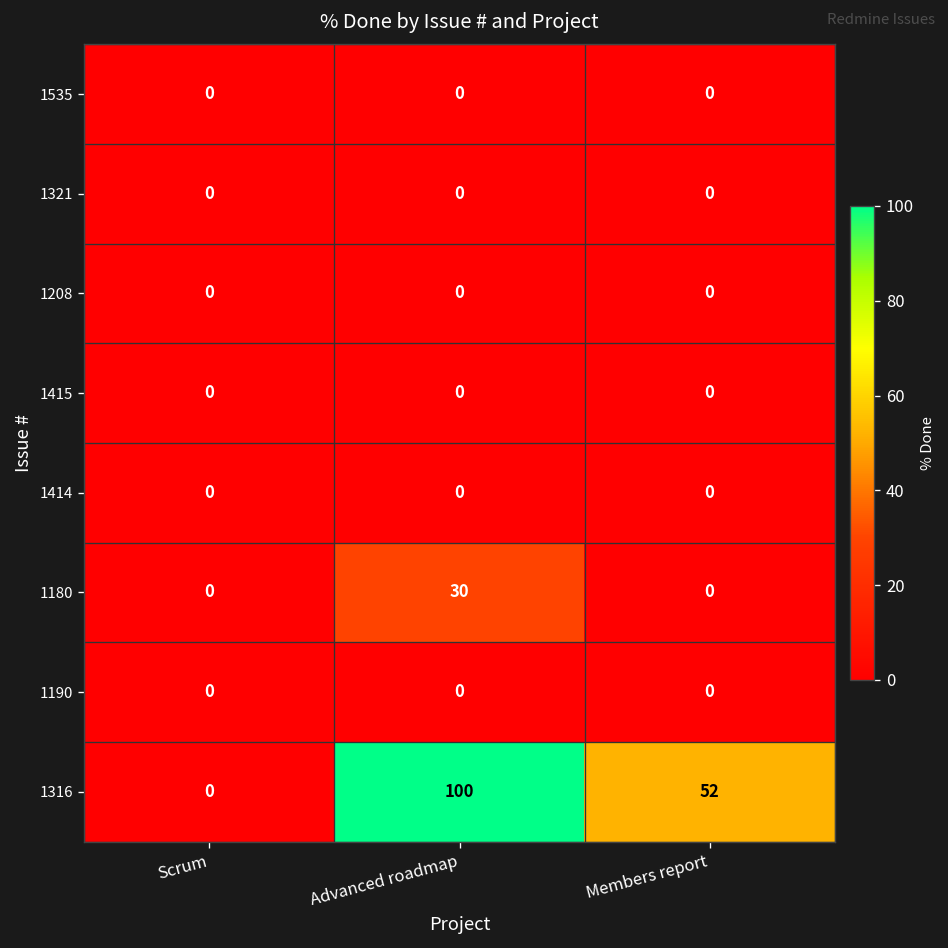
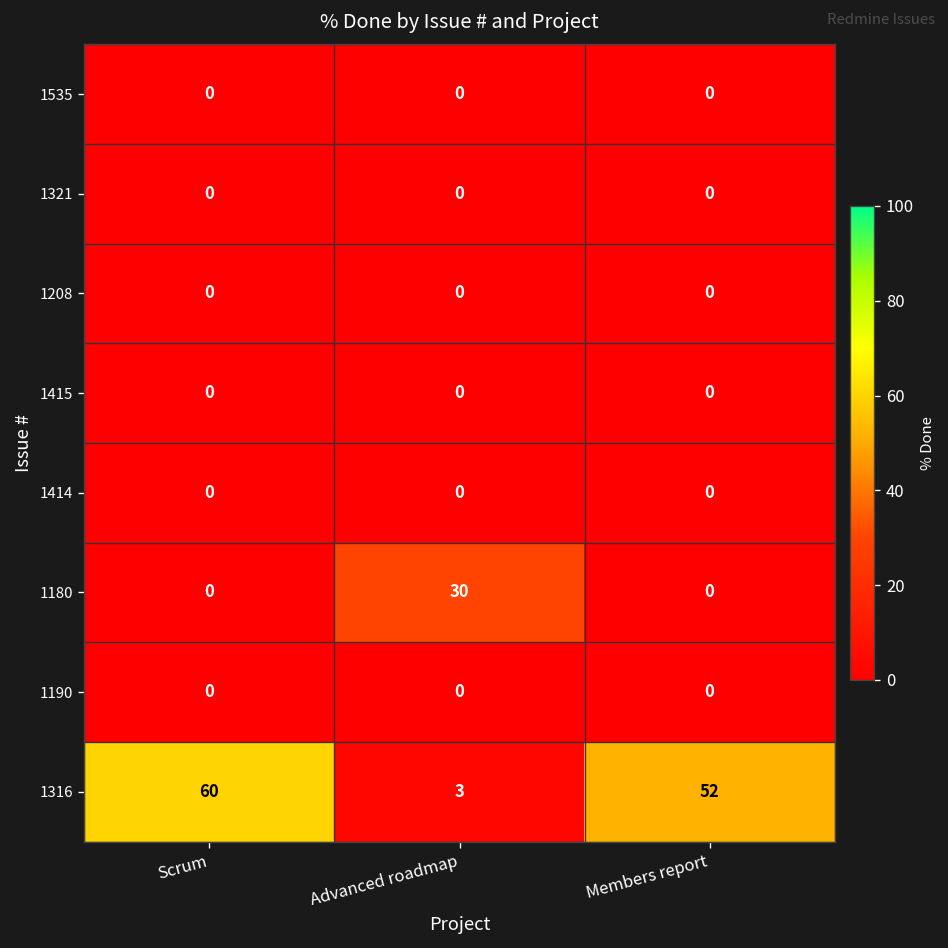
1316, Scrum: 0 -> 60
1316, Advanced roadmap: 100 -> 3
